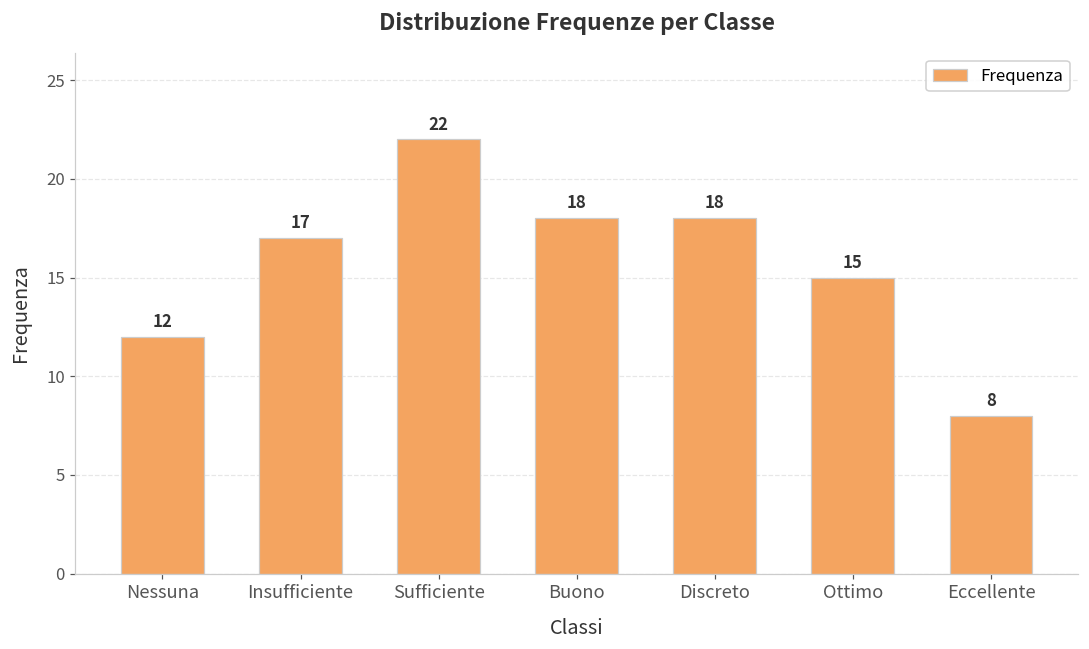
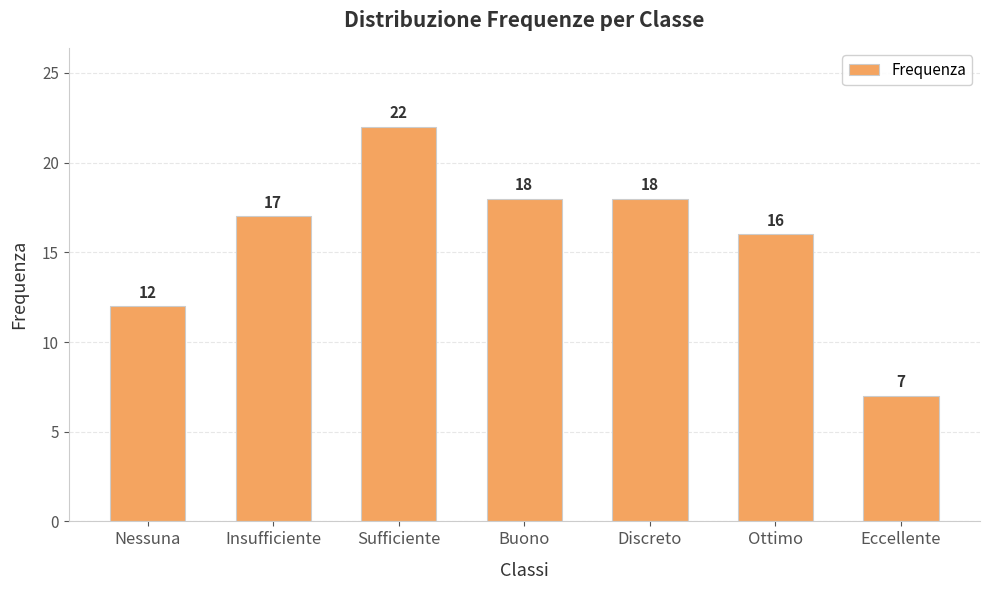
Ottimo: 15 -> 16
Eccellente: 8 -> 7
